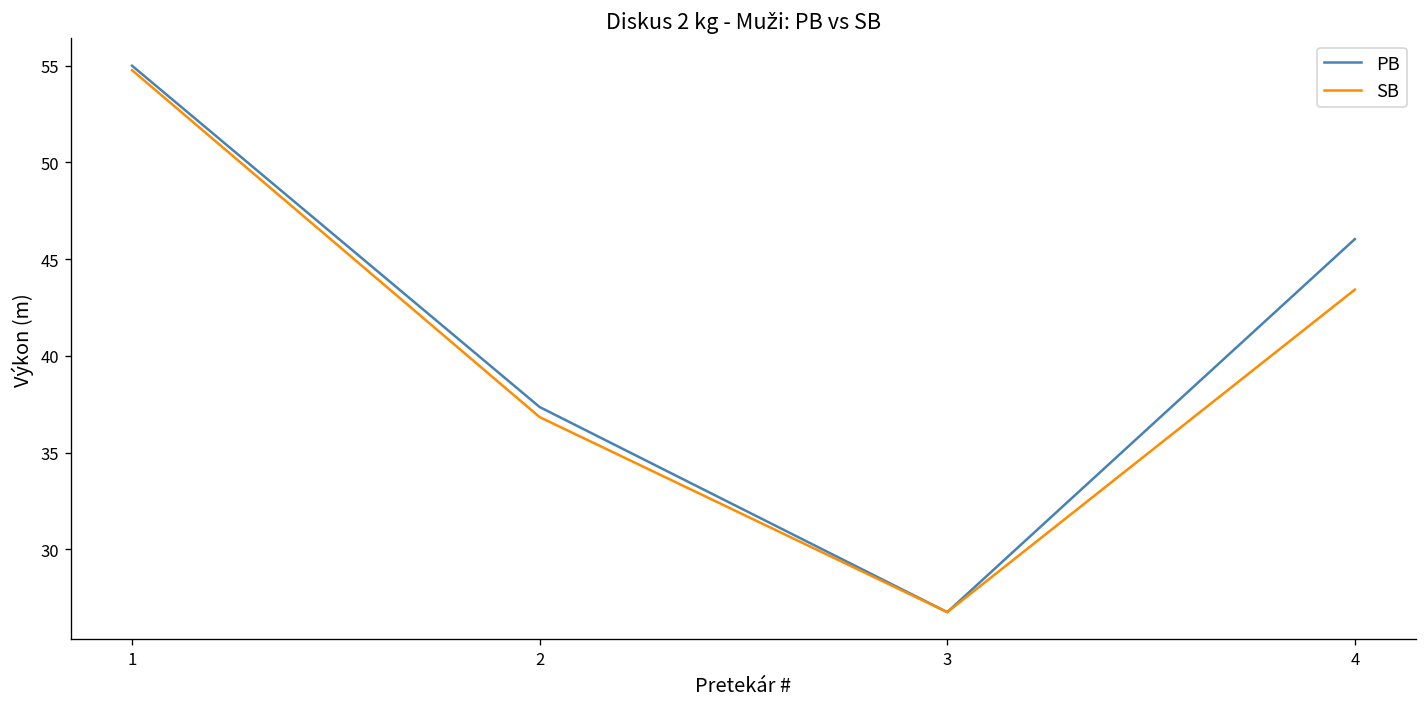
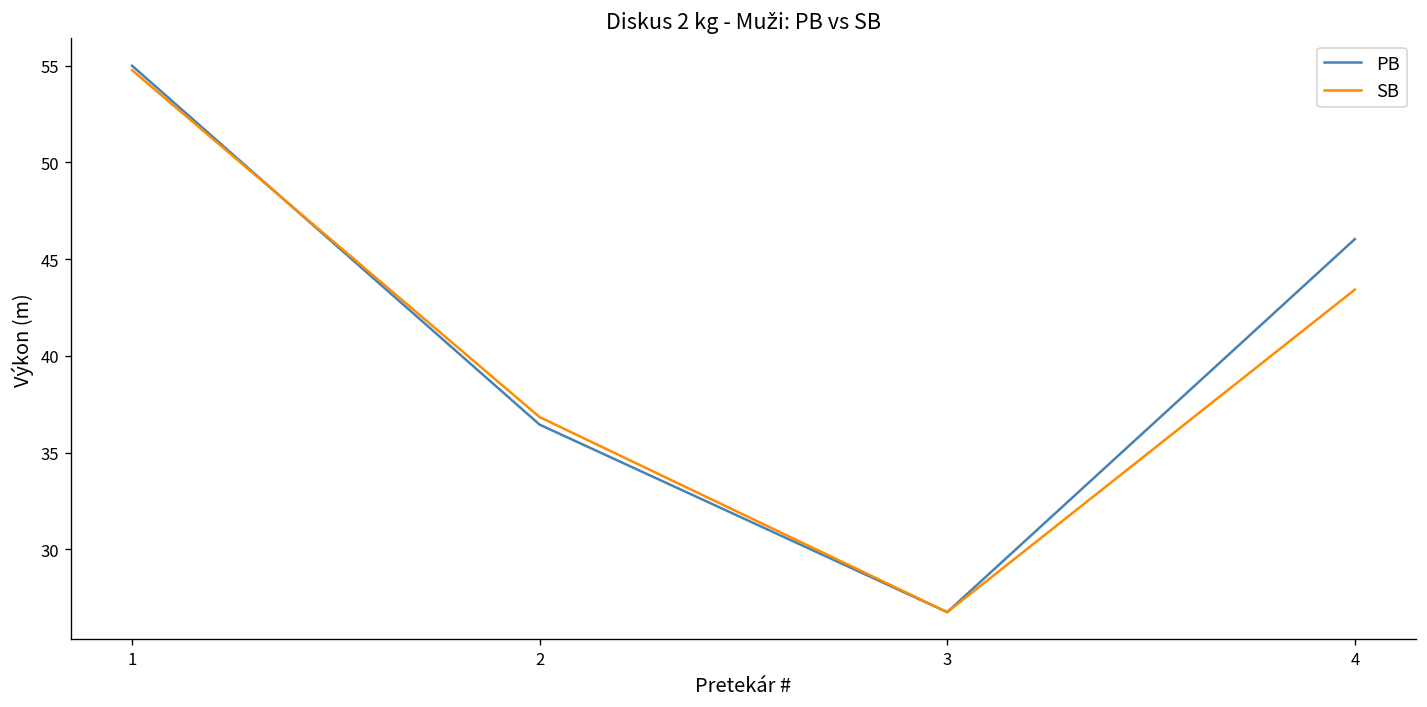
PB, 2: 37.4 -> 36.5
